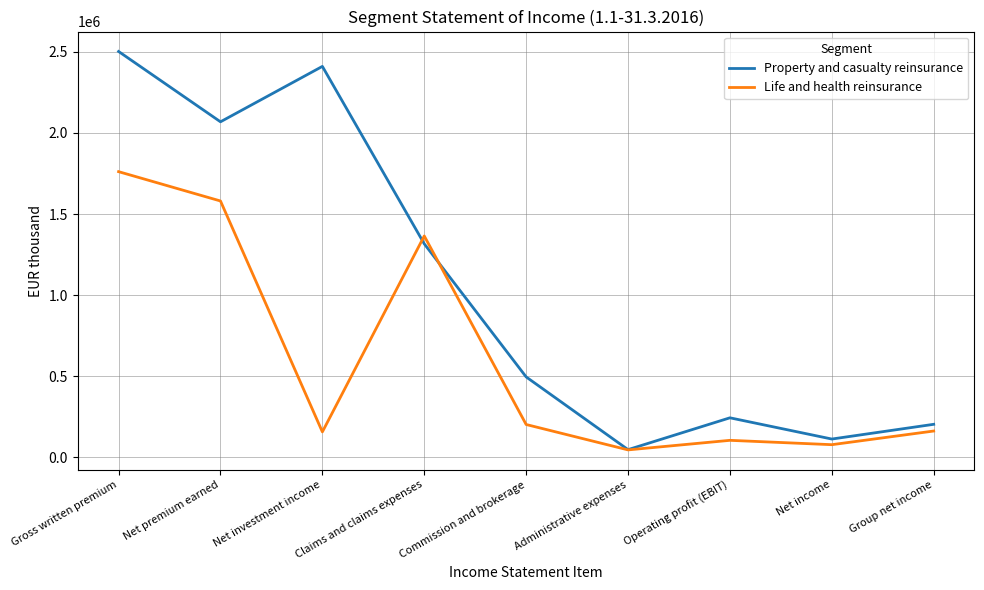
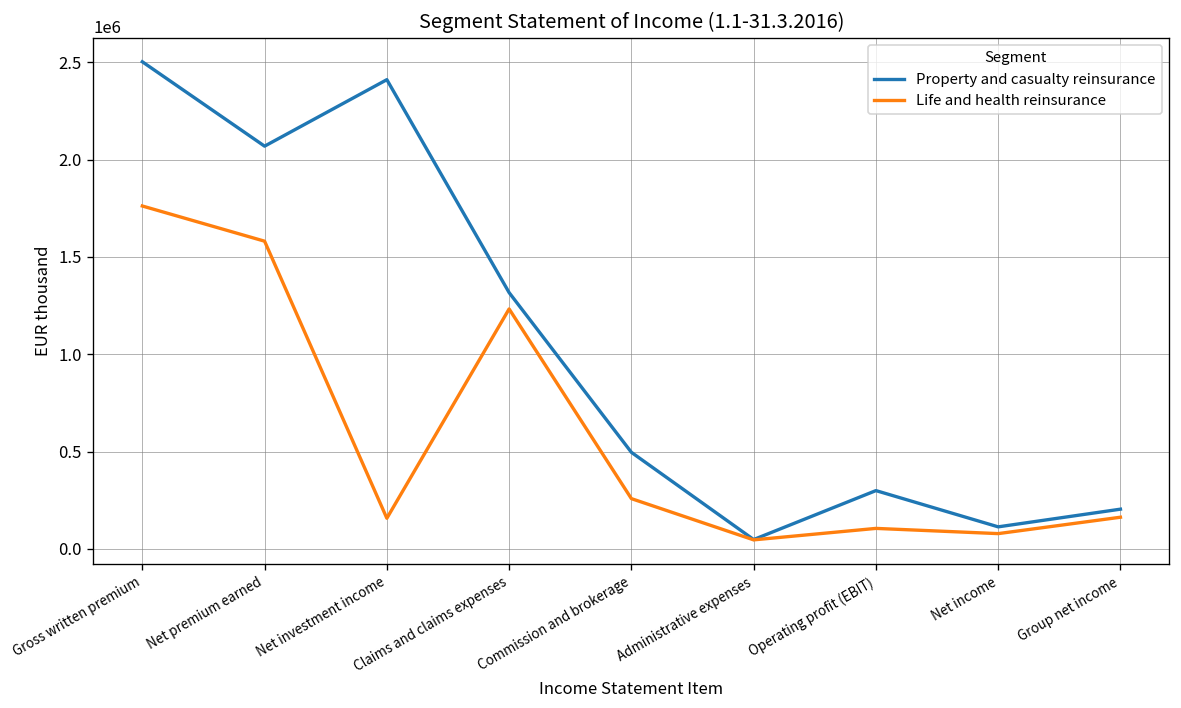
Life and health reinsurance, Claims and claims expenses: 1370000 -> 1230000
Life and health reinsurance, Commission and brokerage: 200000 -> 260000
Property and casualty reinsurance, Operating profit (EBIT): 240000 -> 300000
